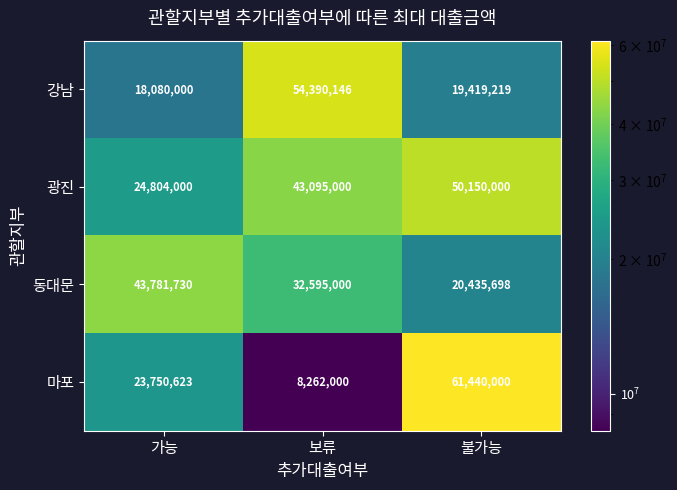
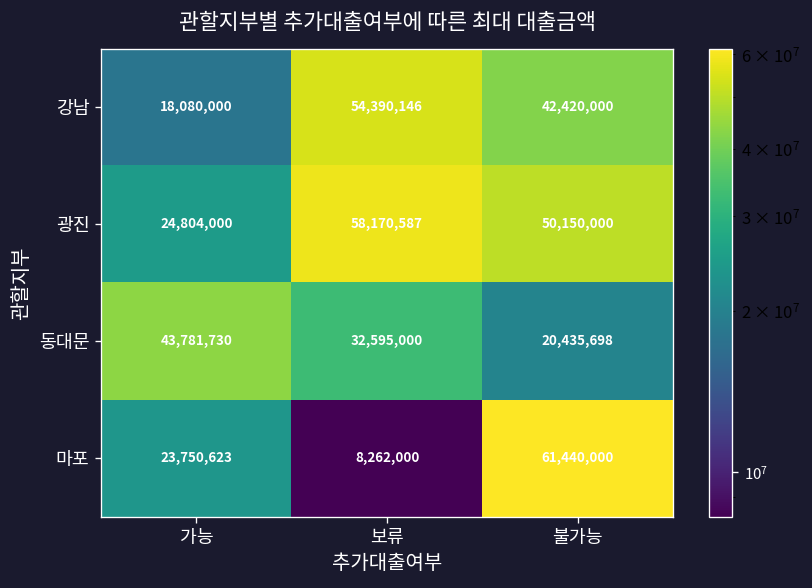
강남, 불가능: 19,419,219 -> 42,420,000
광진, 보류: 43,095,000 -> 58,170,587
